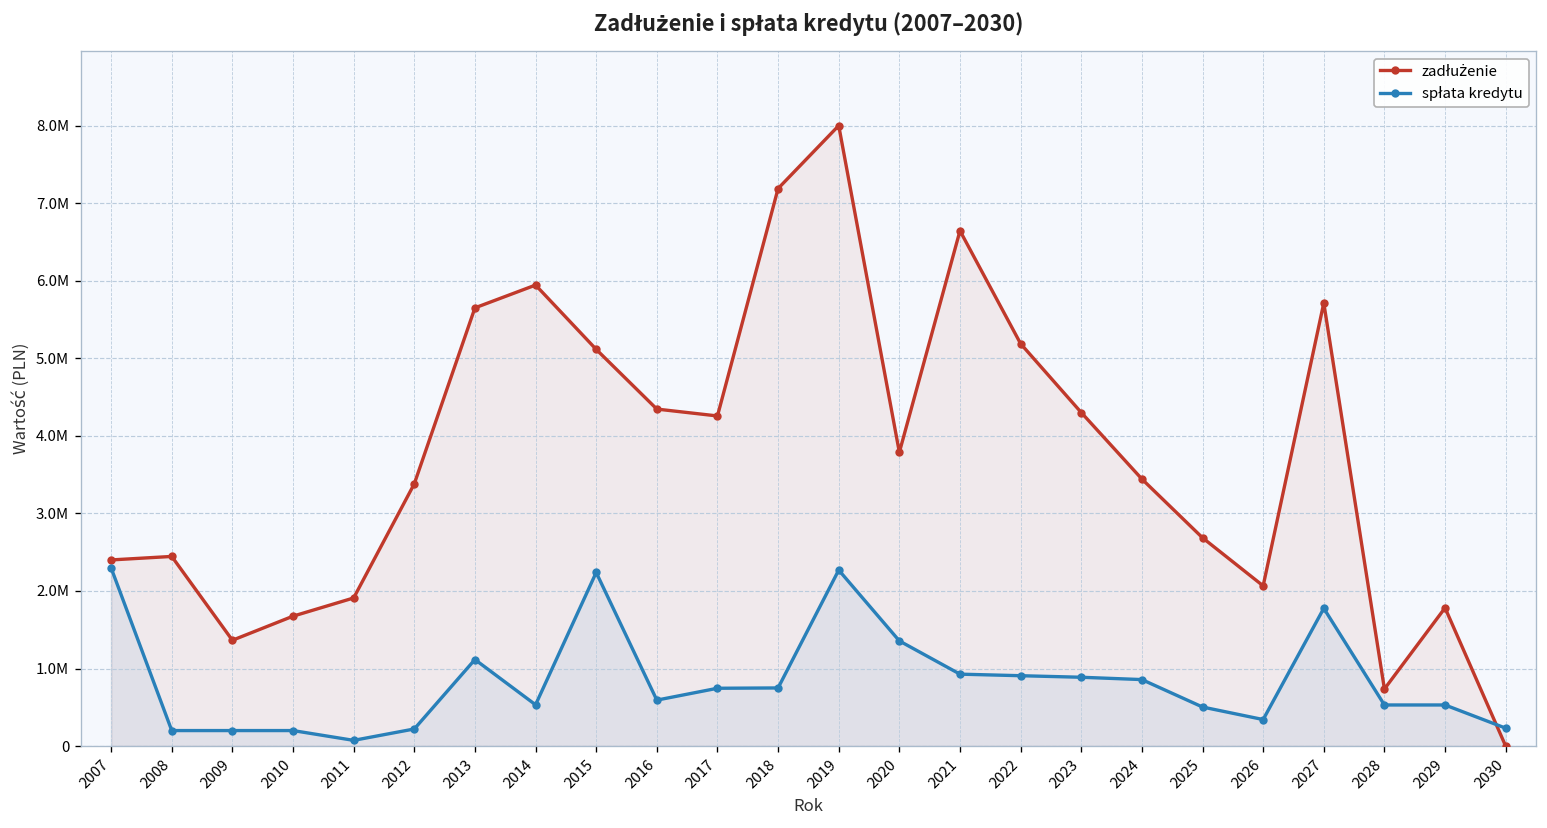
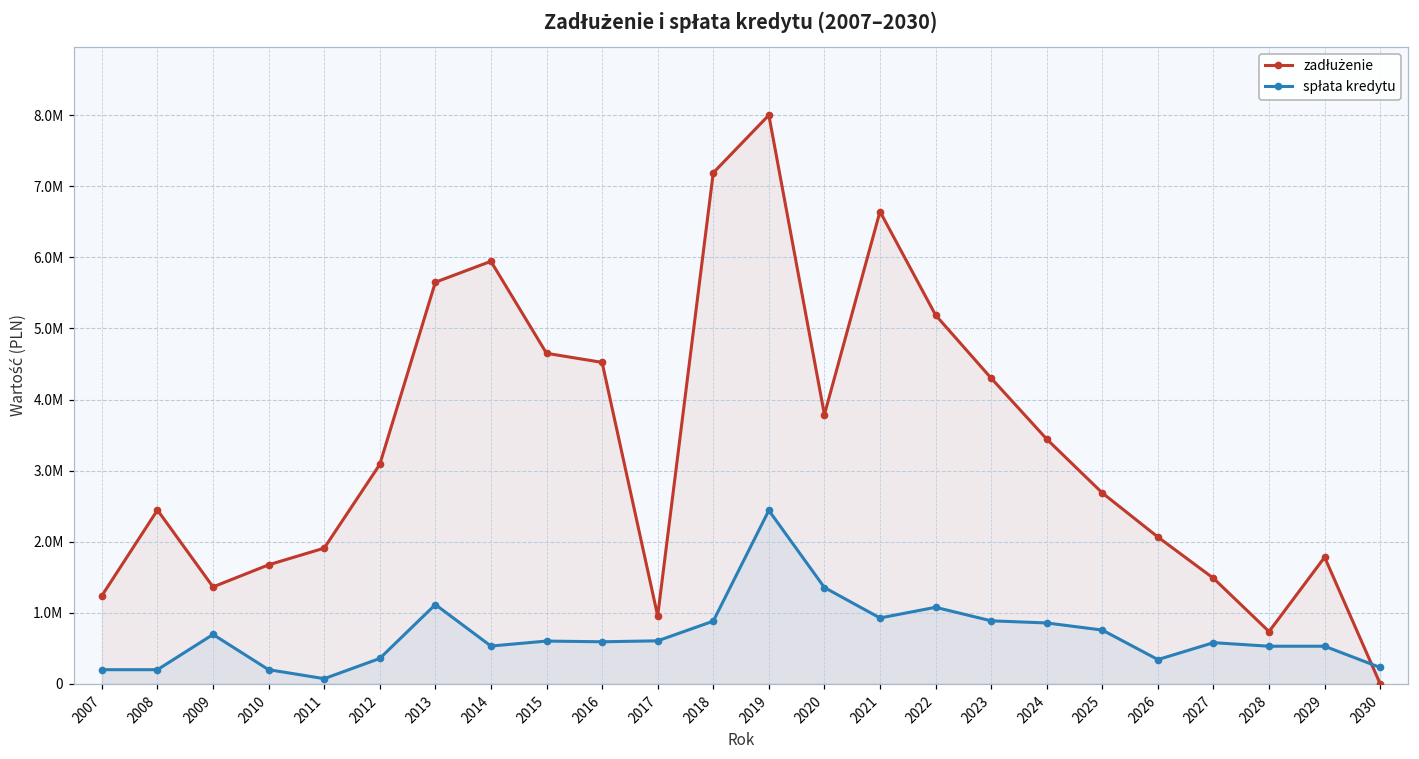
zadłużenie, 2007: 2400000 -> 1200000
spłata kredytu, 2007: 2300000 -> 200000
spłata kredytu, 2009: 200000 -> 700000
zadłużenie, 2012: 3400000 -> 3100000
spłata kredytu, 2012: 200000 -> 400000
zadłużenie, 2015: 5100000 -> 4700000
spłata kredytu, 2015: 2200000 -> 600000
zadłużenie, 2016: 4300000 -> 4500000
zadłużenie, 2017: 4300000 -> 1000000
spłata kredytu, 2017: 700000 -> 600000
spłata kredytu, 2018: 700000 -> 900000
spłata kredytu, 2019: 2300000 -> 2400000
spłata kredytu, 2022: 900000 -> 1100000
spłata kredytu, 2025: 500000 -> 800000
zadłużenie, 2027: 5700000 -> 1500000
spłata kredytu, 2027: 1800000 -> 600000
